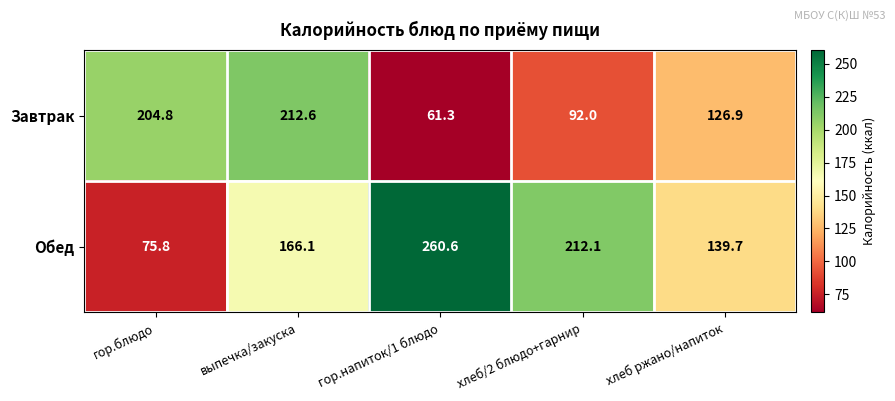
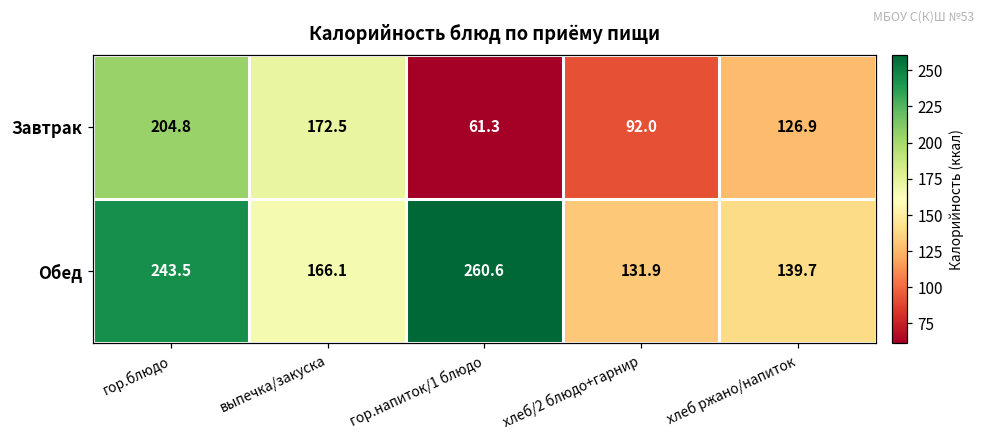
Завтрак, выпечка/закуска: 212.6 -> 172.5
Обед, гор.блюдо: 75.8 -> 243.5
Обед, хлеб/2 блюдо+гарнир: 212.1 -> 131.9
